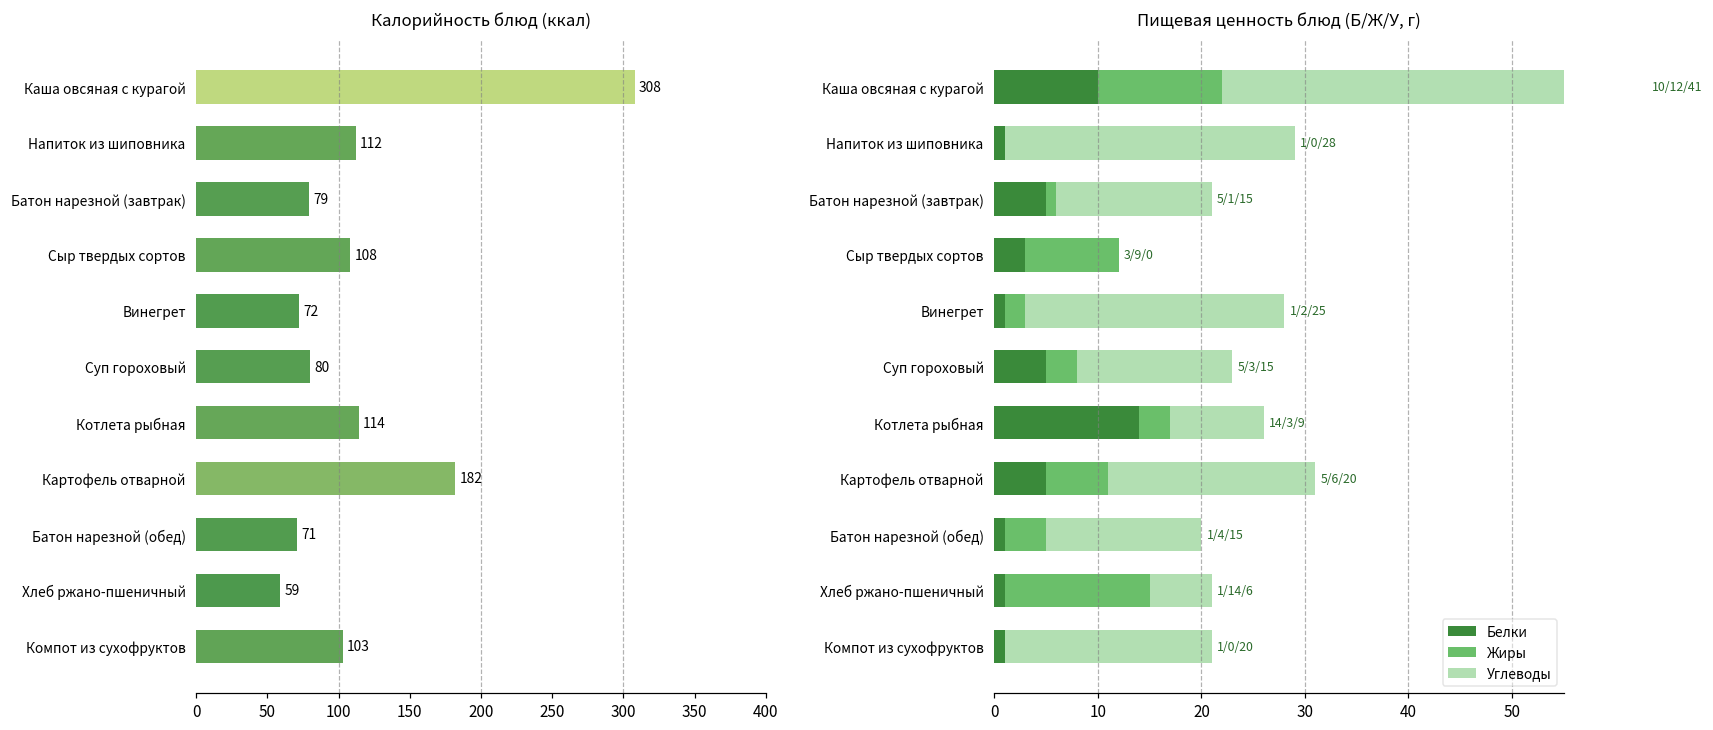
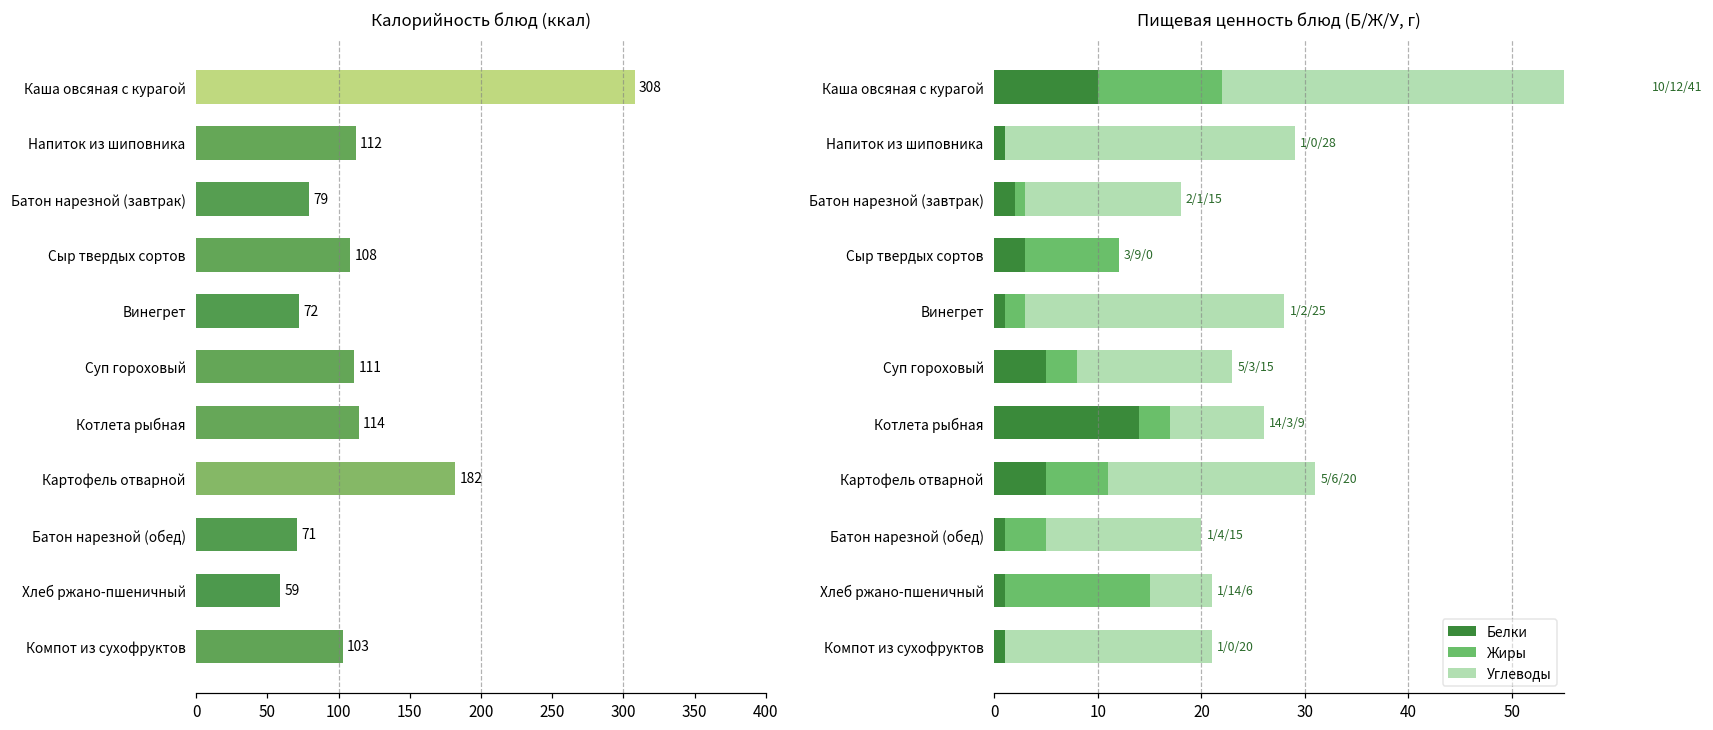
Калорийность блюд (ккал), Суп гороховый: 80 -> 111
Пищевая ценность блюд (Б/Ж/У, г), Белки, Батон нарезной (завтрак): 5 -> 2
